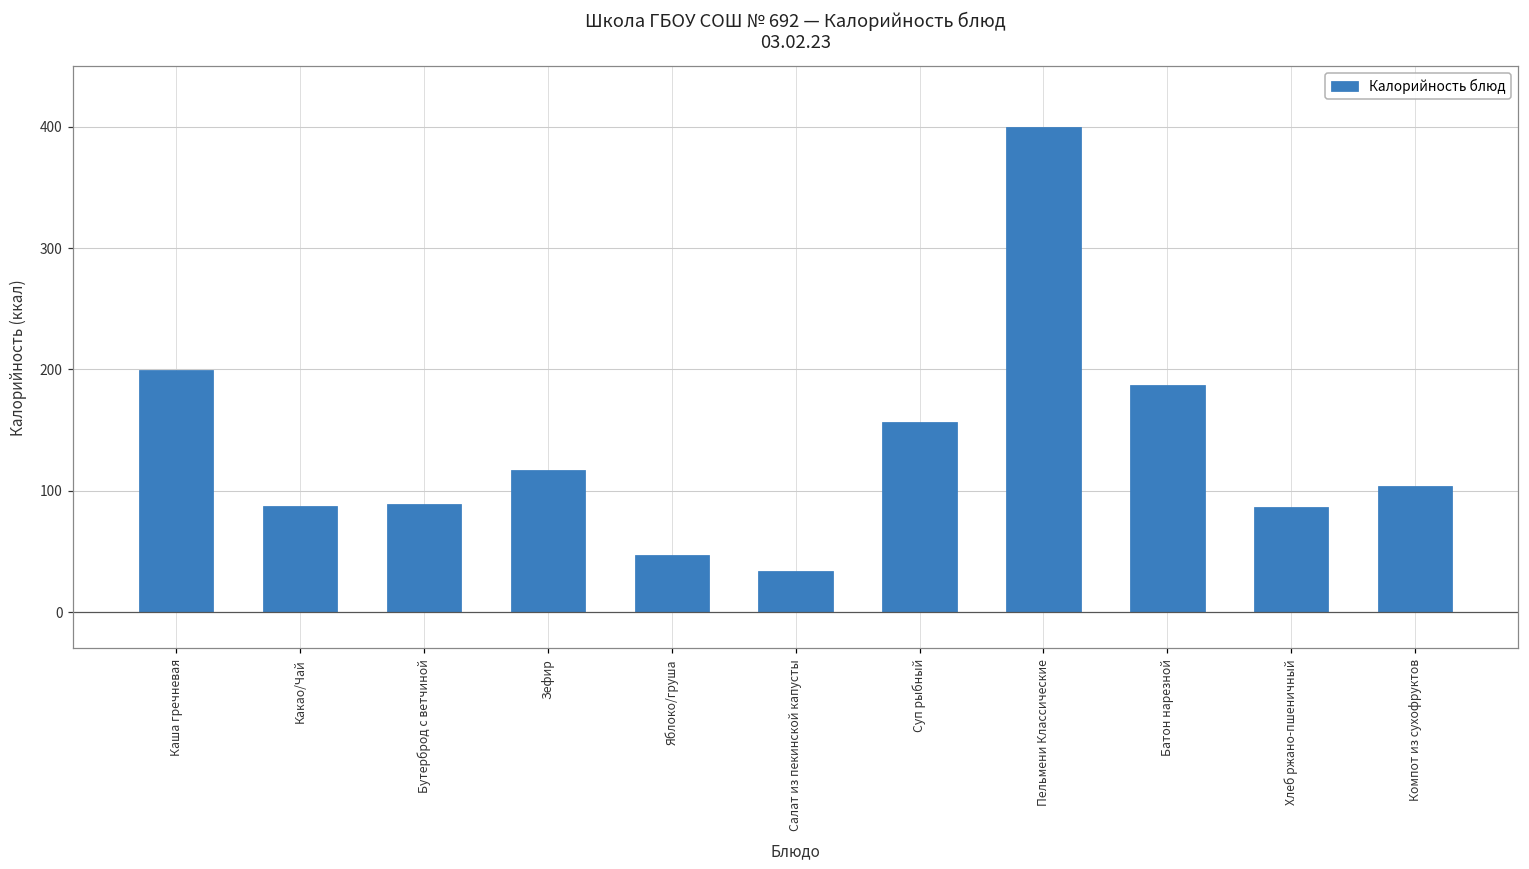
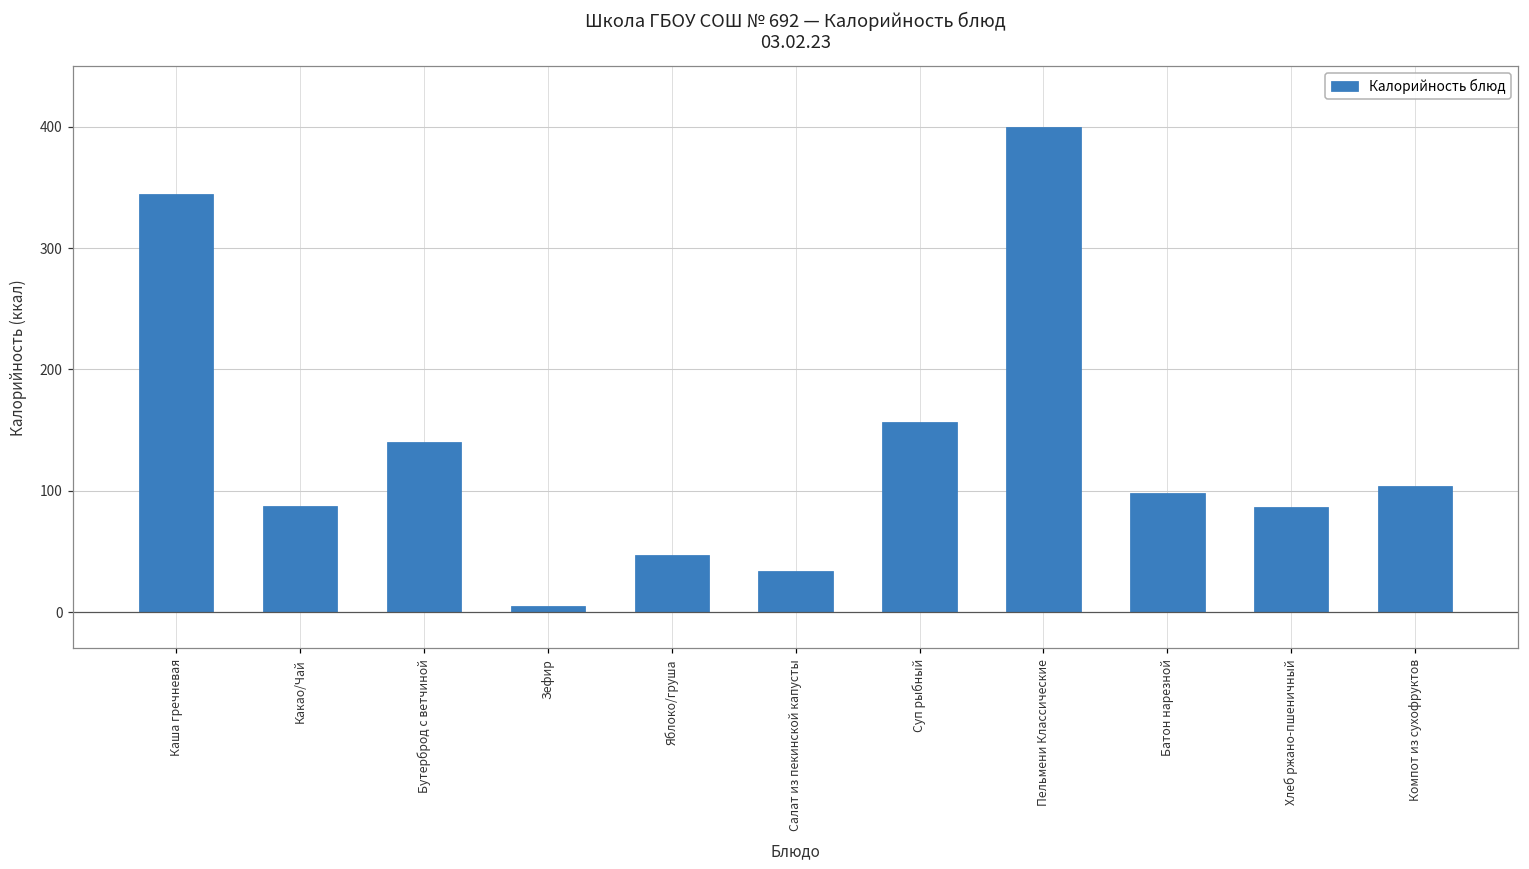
Каша гречневая: 200 -> 345
Бутерброд с ветчиной: 89 -> 140
Зефир: 117 -> 5
Батон нарезной: 187 -> 98
